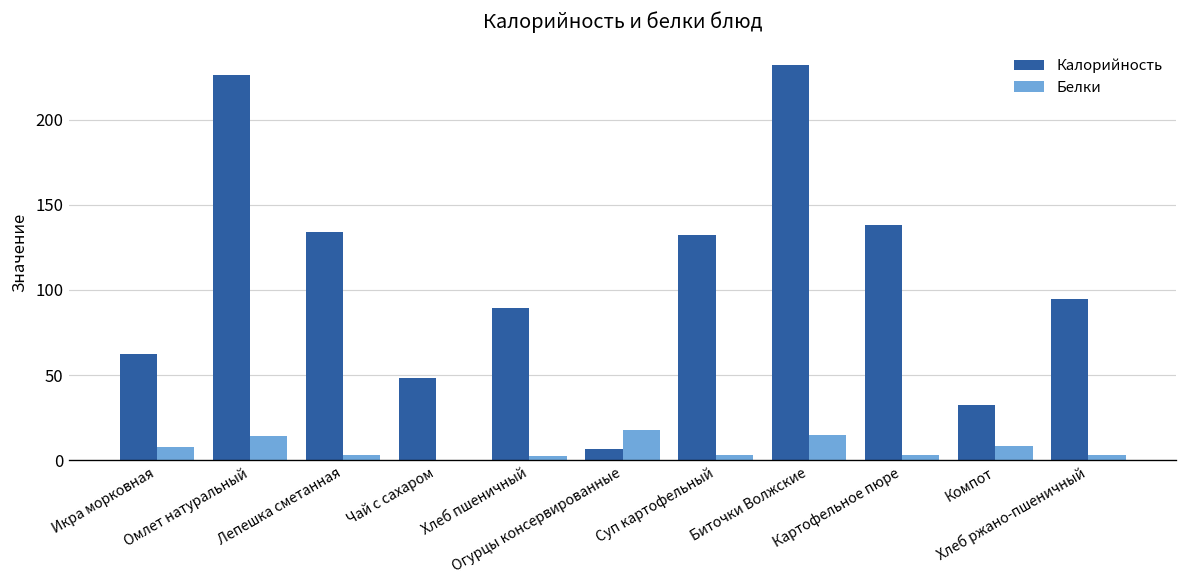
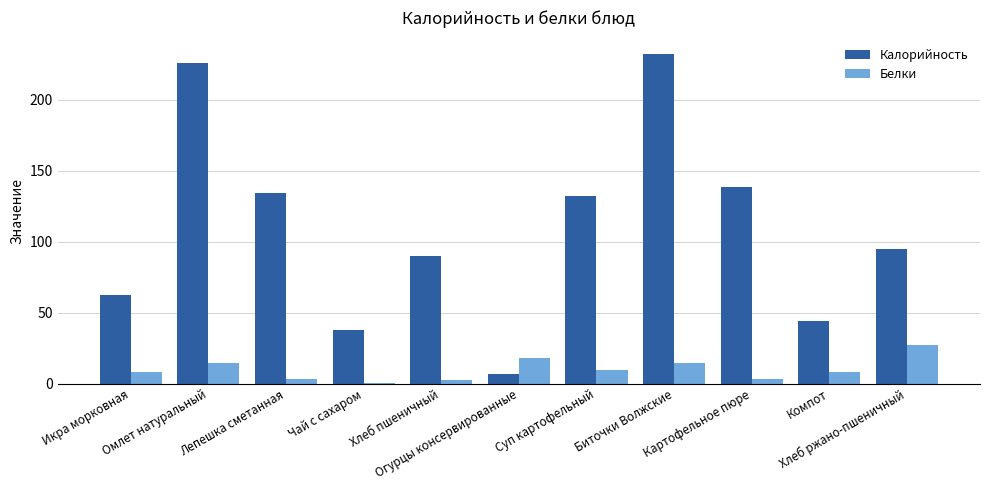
Калорийность, Чай с сахаром: 48 -> 37
Белки, Суп картофельный: 3 -> 9
Калорийность, Компот: 32 -> 44
Белки, Хлеб ржано-пшеничный: 3 -> 27
